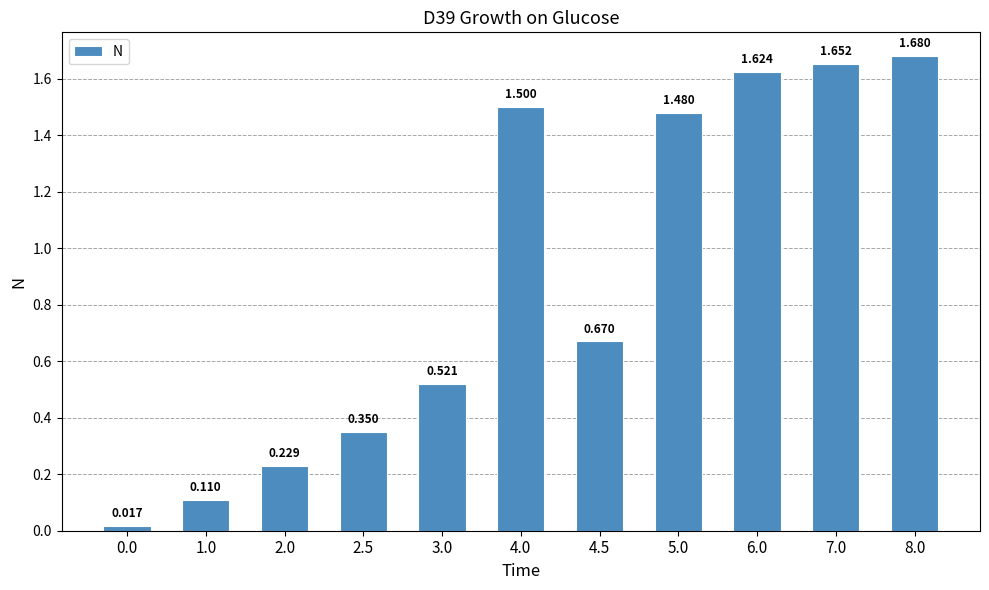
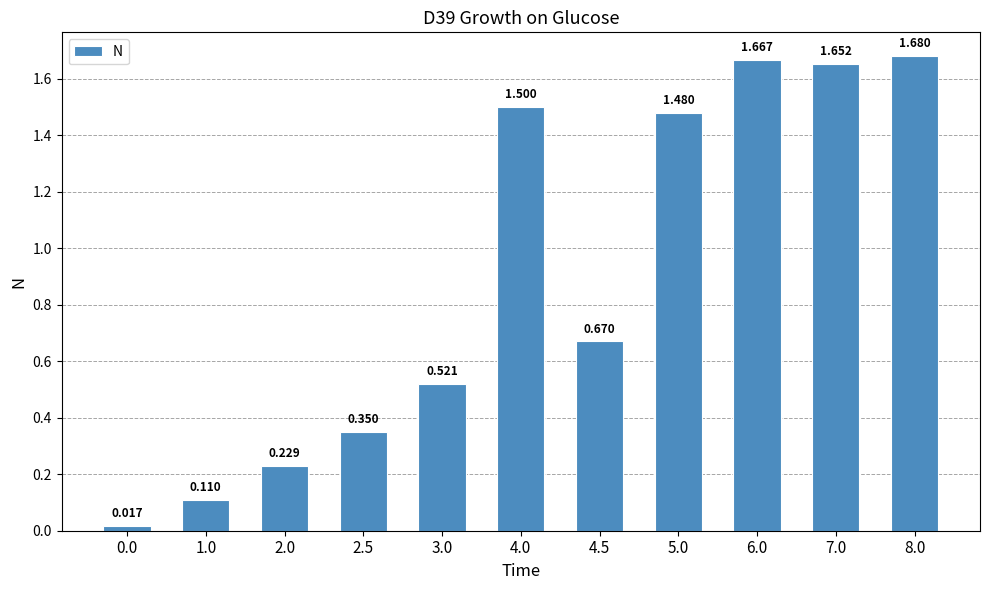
6.0: 1.624 -> 1.667
